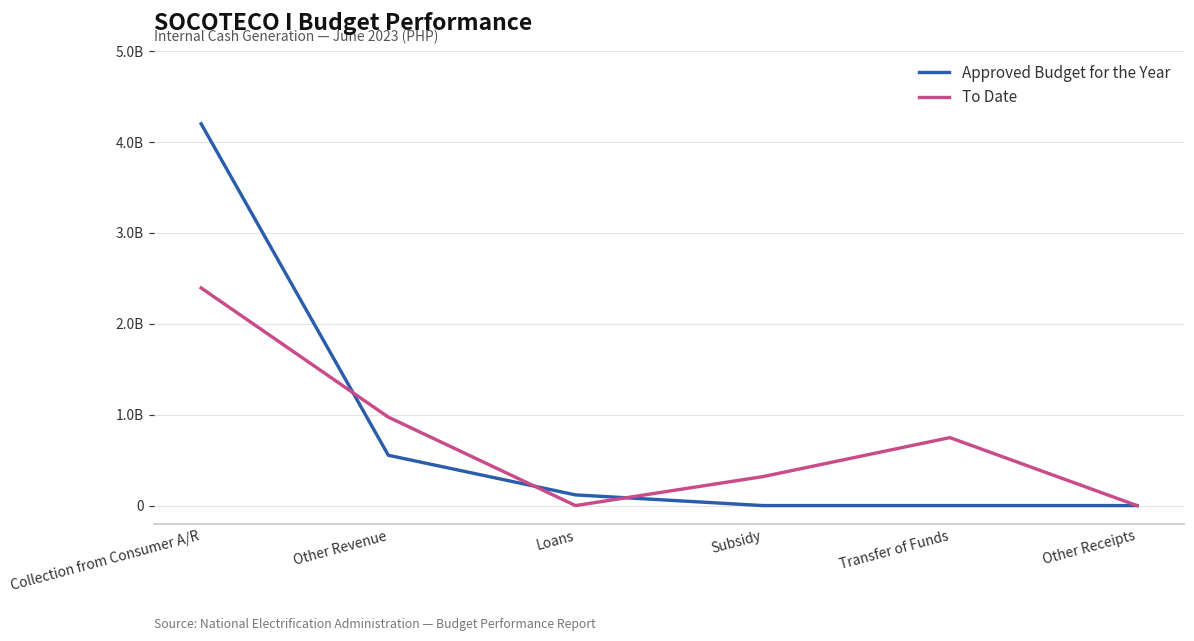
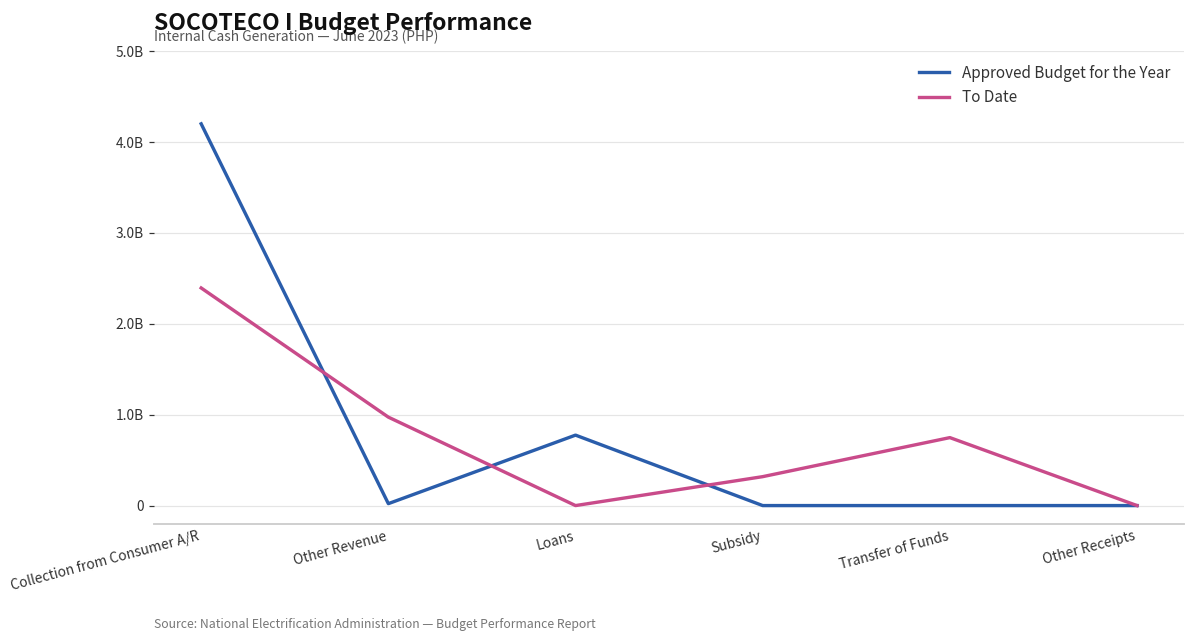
Approved Budget for the Year, Other Revenue: 600000000 -> 0
Approved Budget for the Year, Loans: 100000000 -> 800000000
